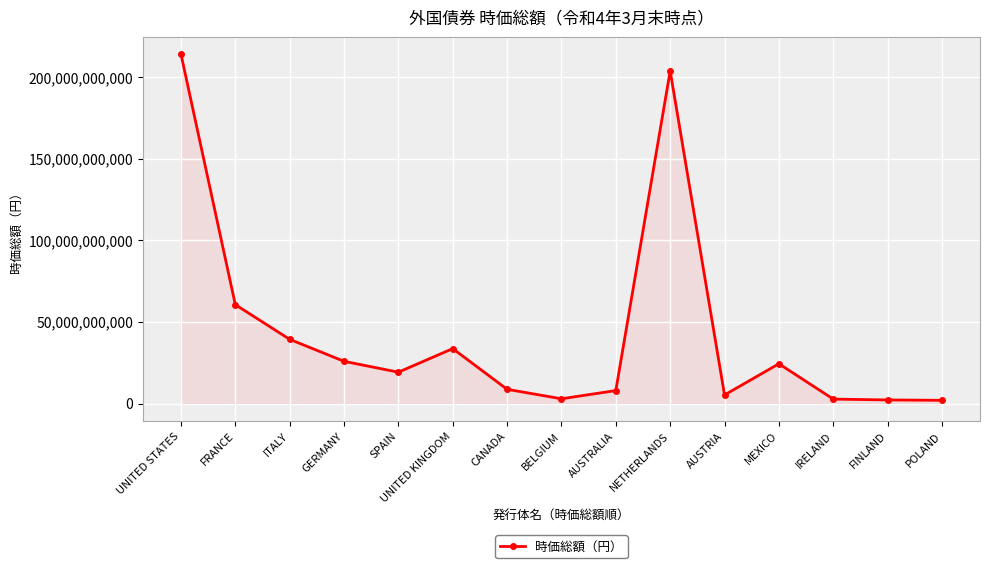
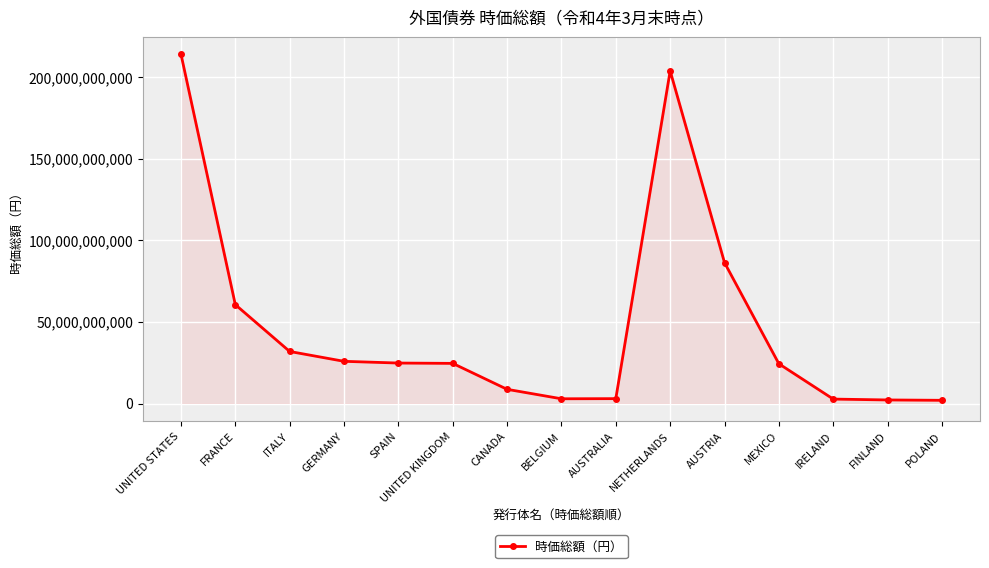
ITALY: 39,000,000,000 -> 32,000,000,000
SPAIN: 19,000,000,000 -> 25,000,000,000
UNITED KINGDOM: 34,000,000,000 -> 25,000,000,000
AUSTRALIA: 8,000,000,000 -> 3,000,000,000
AUSTRIA: 5,000,000,000 -> 86,000,000,000
